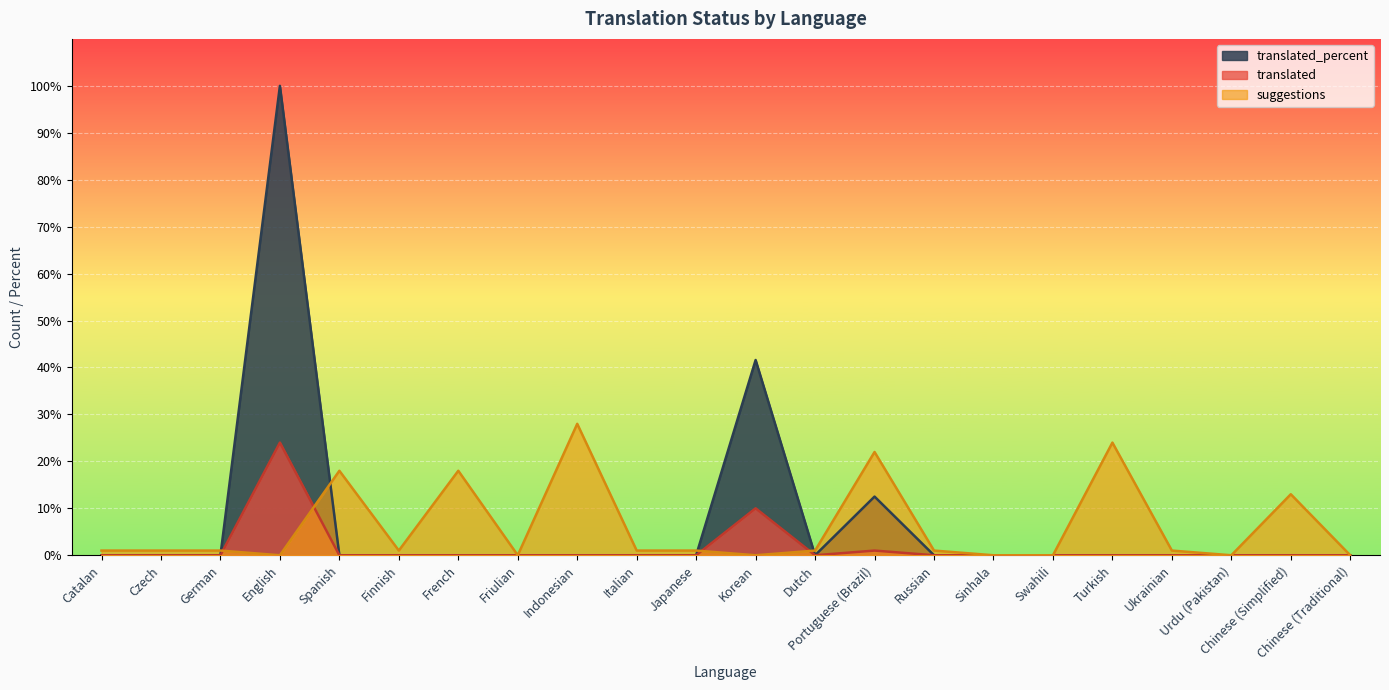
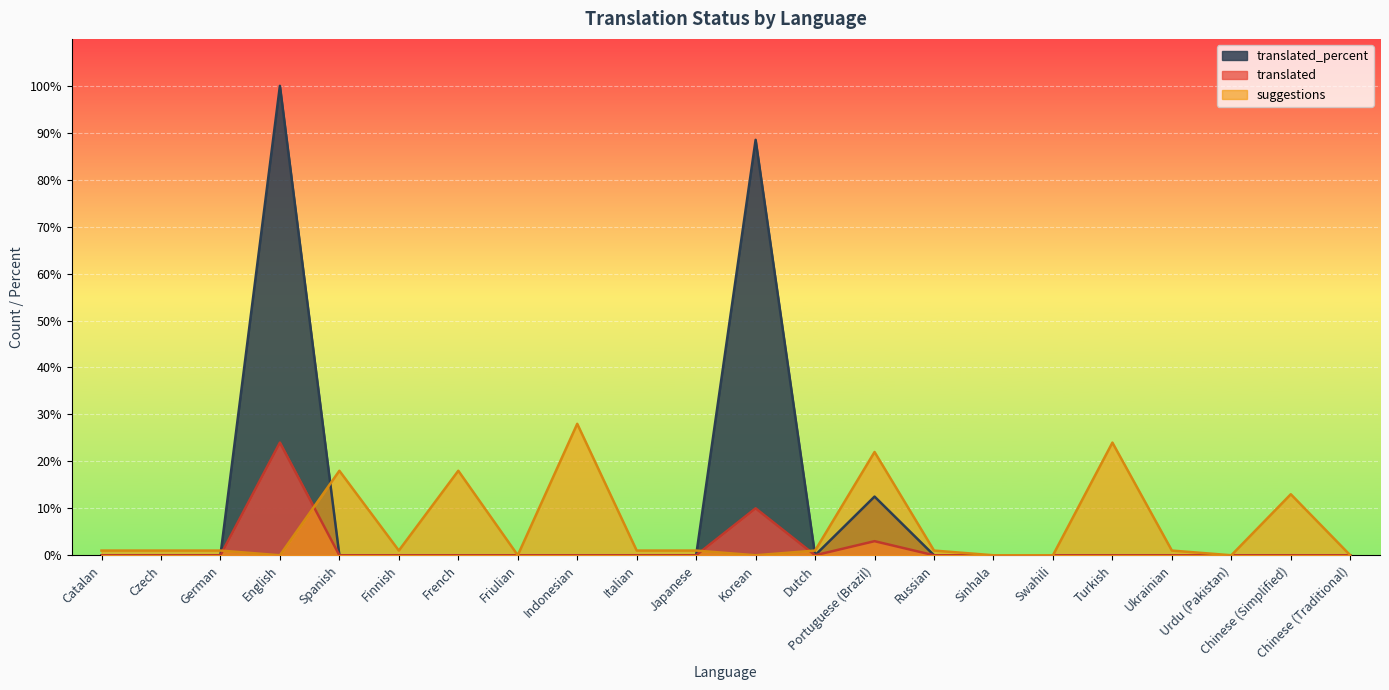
translated_percent, Korean: 42% -> 89%
translated, Portuguese (Brazil): 1% -> 3%
